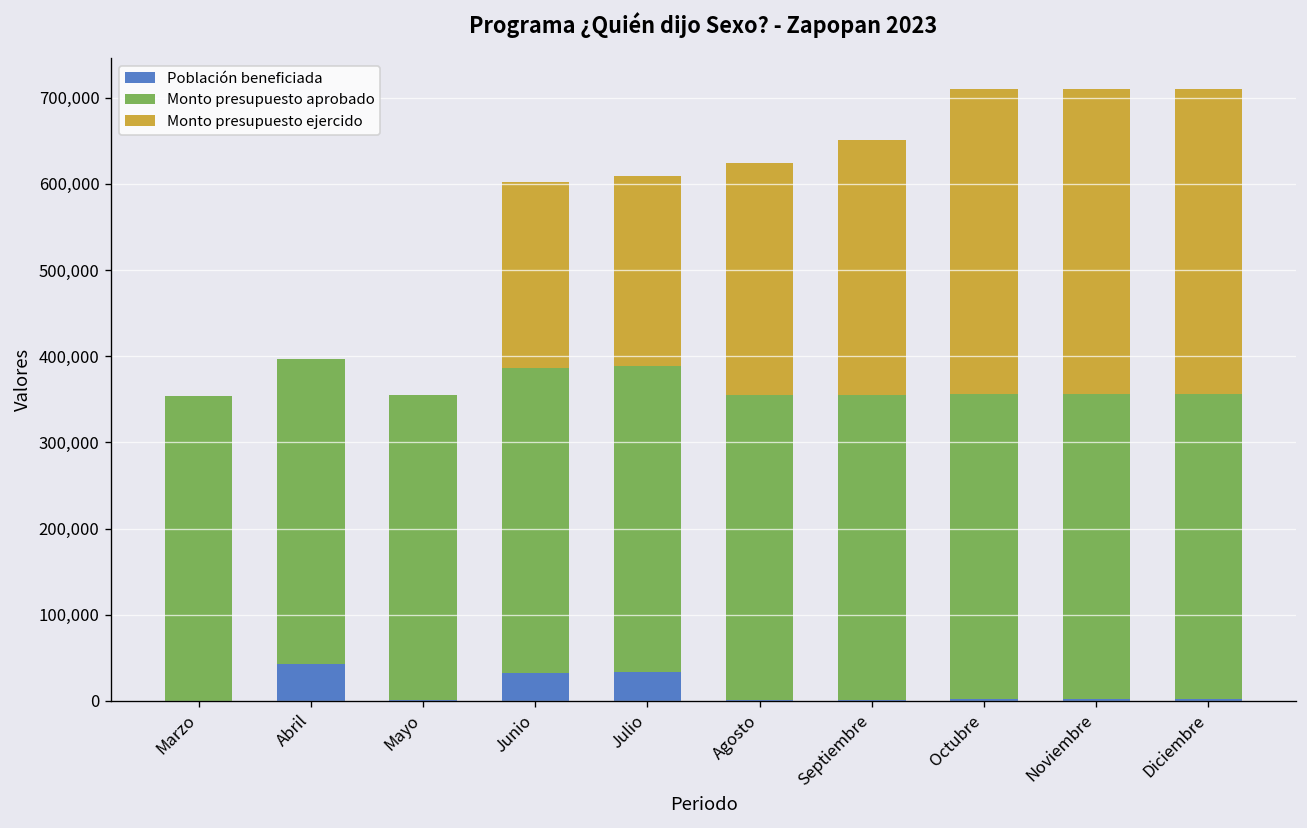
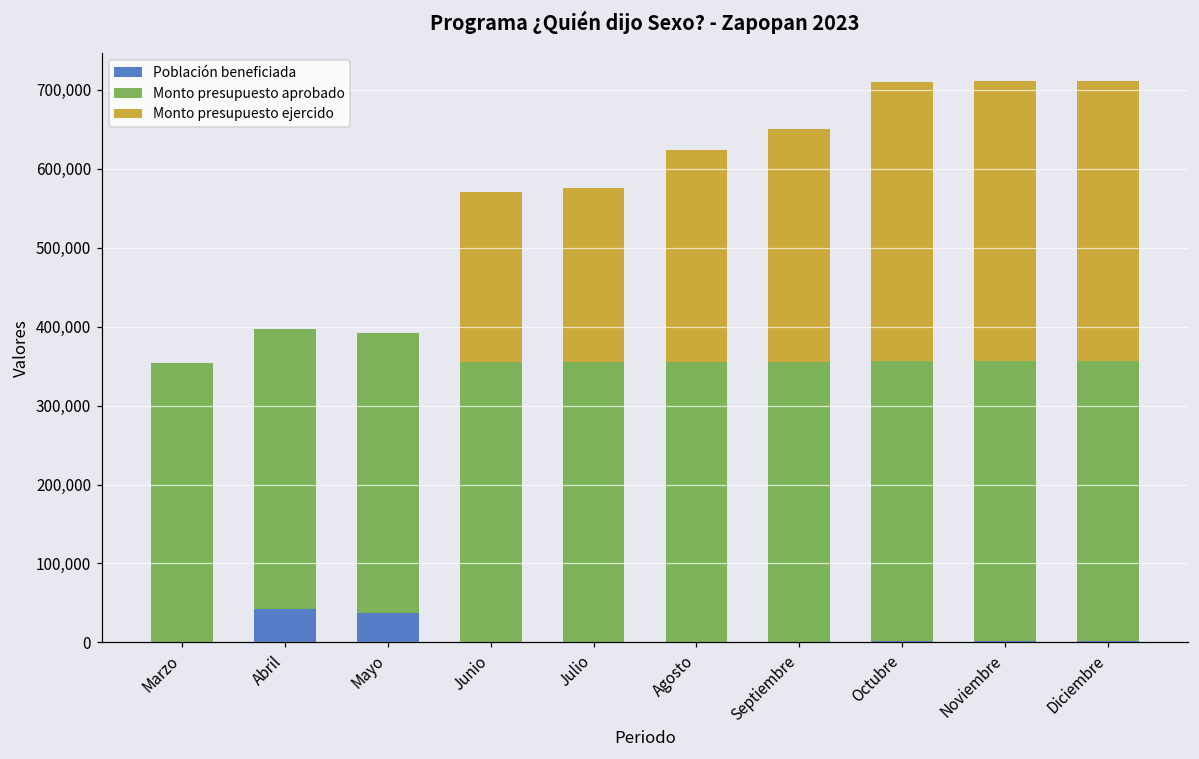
Población beneficiada, Mayo: 0 -> 40,000
Población beneficiada, Junio: 30,000 -> 0
Población beneficiada, Julio: 30,000 -> 0
